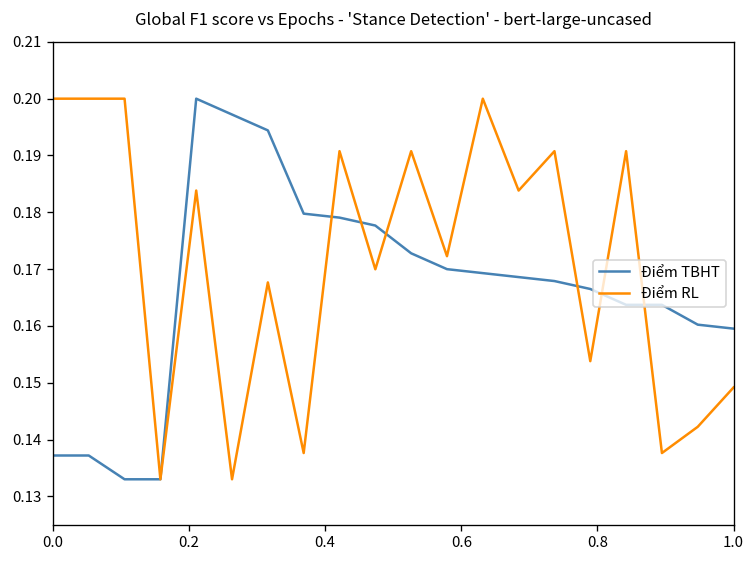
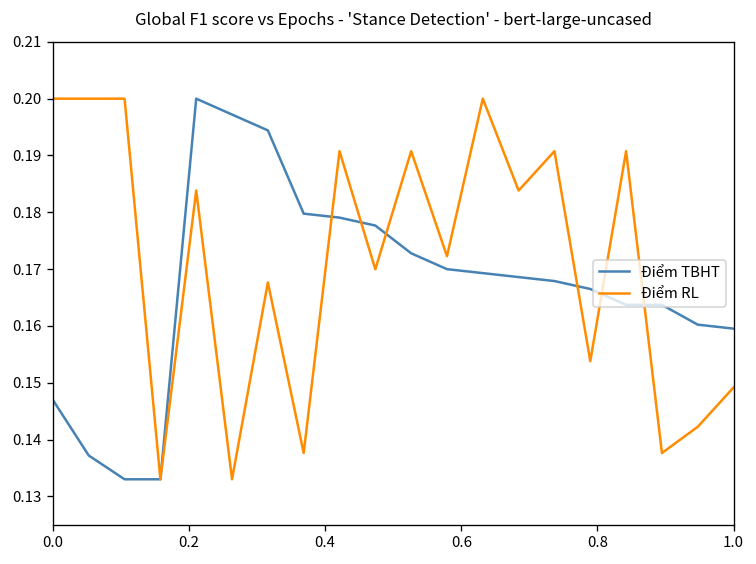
Điểm TBHT, 0.0: 0.137 -> 0.147
